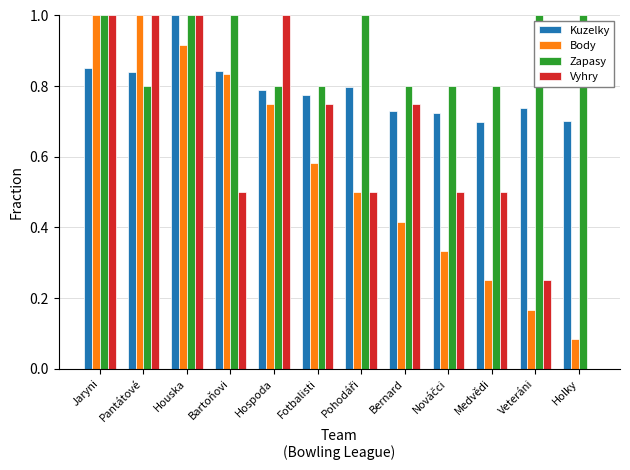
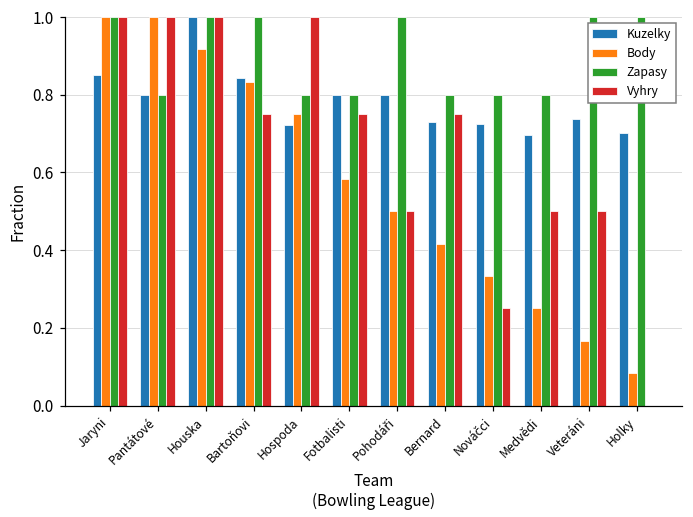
Kuzelky, Pantátové: 0.84 -> 0.80
Vyhry, Bartoňovi: 0.50 -> 0.75
Kuzelky, Hospoda: 0.79 -> 0.72
Kuzelky, Fotbalisti: 0.77 -> 0.80
Vyhry, Nováčci: 0.50 -> 0.25
Vyhry, Veteráni: 0.25 -> 0.50
